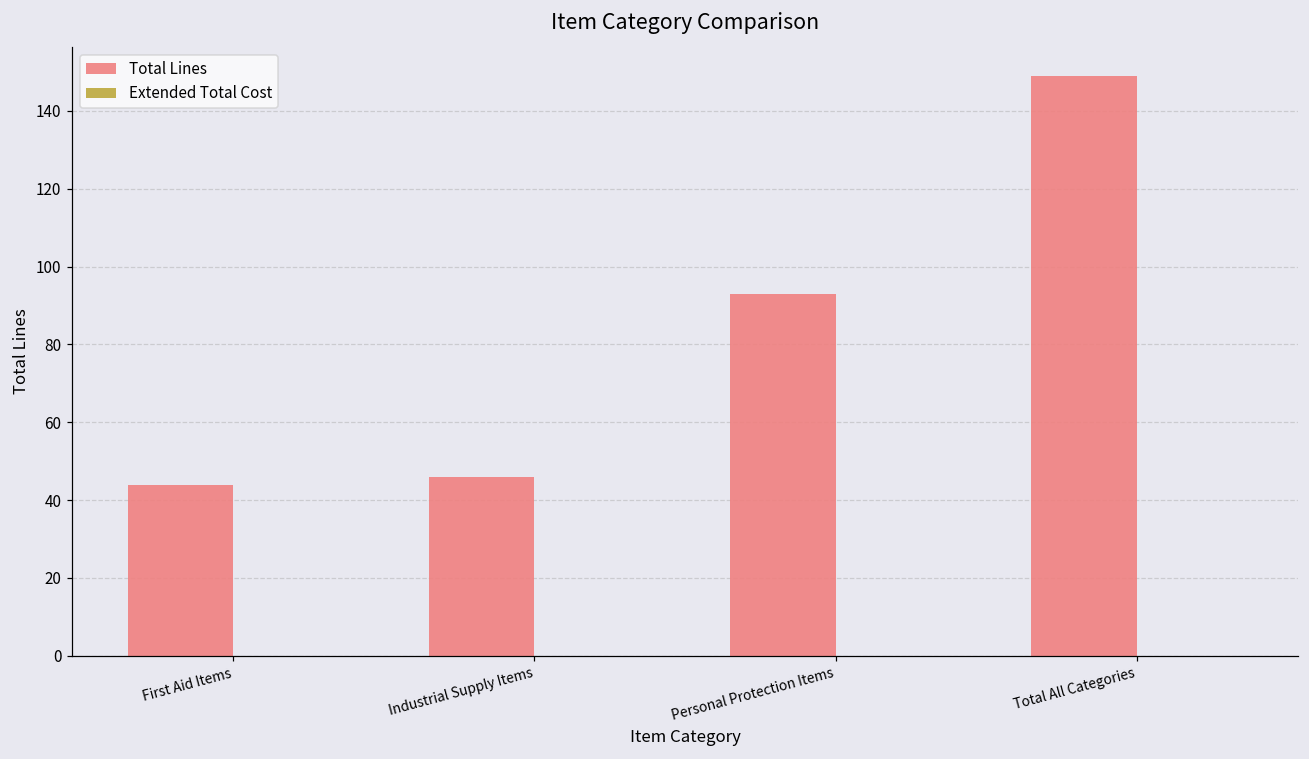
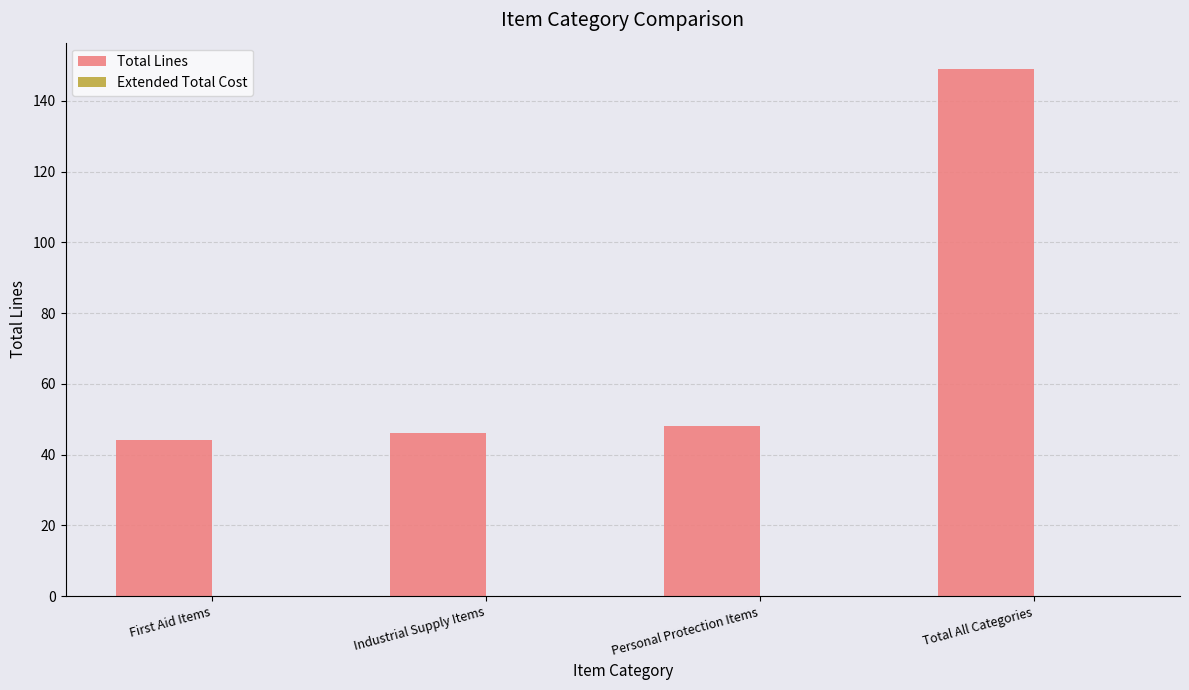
Total Lines, Personal Protection Items: 93 -> 48
